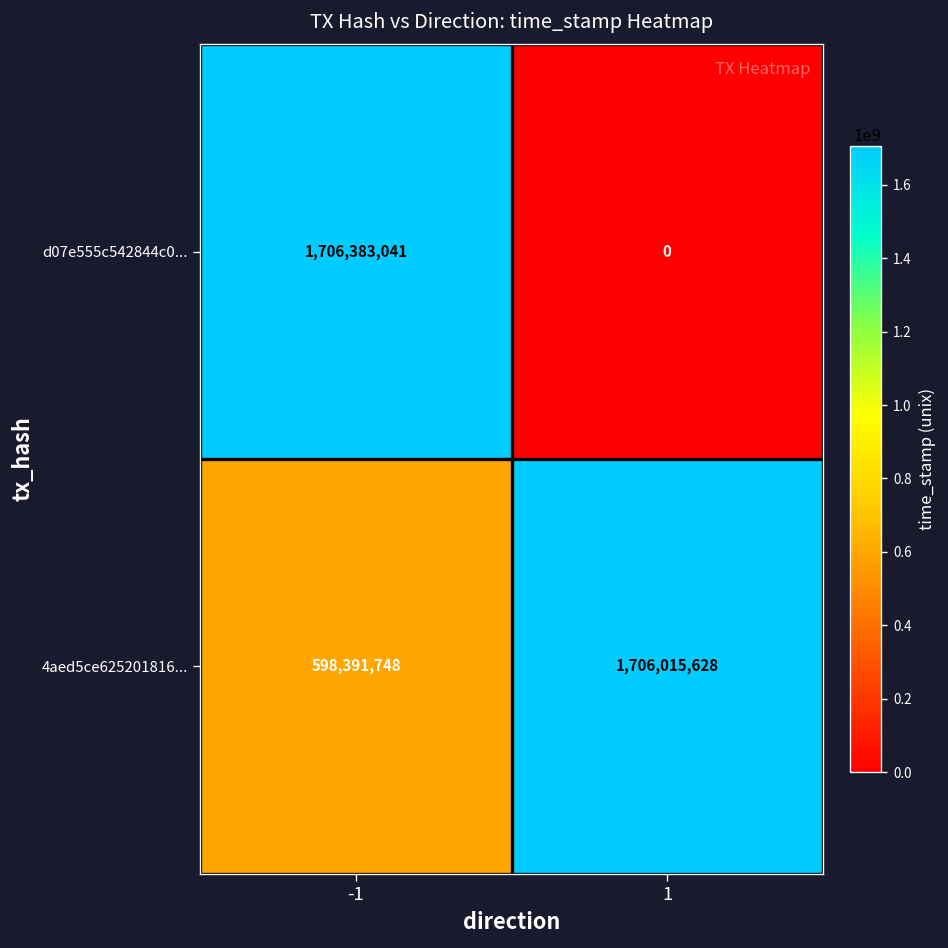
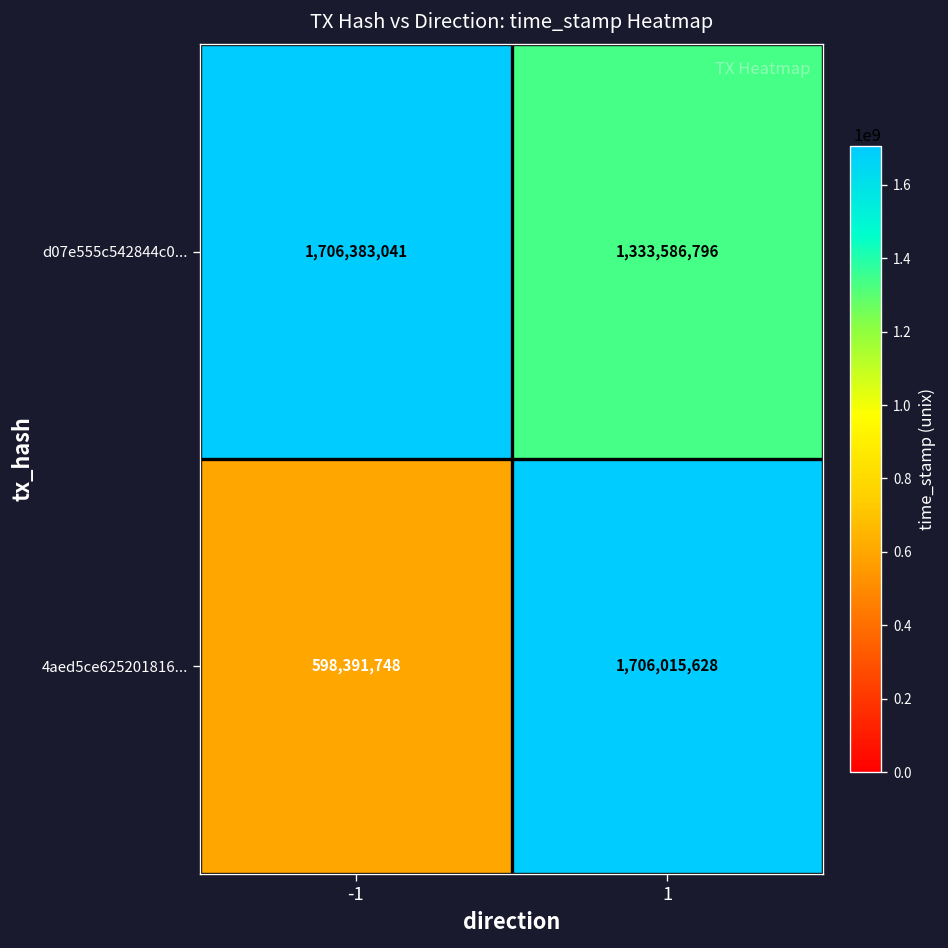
d07e555c542844c0..., 1: 0 -> 1,333,586,796
